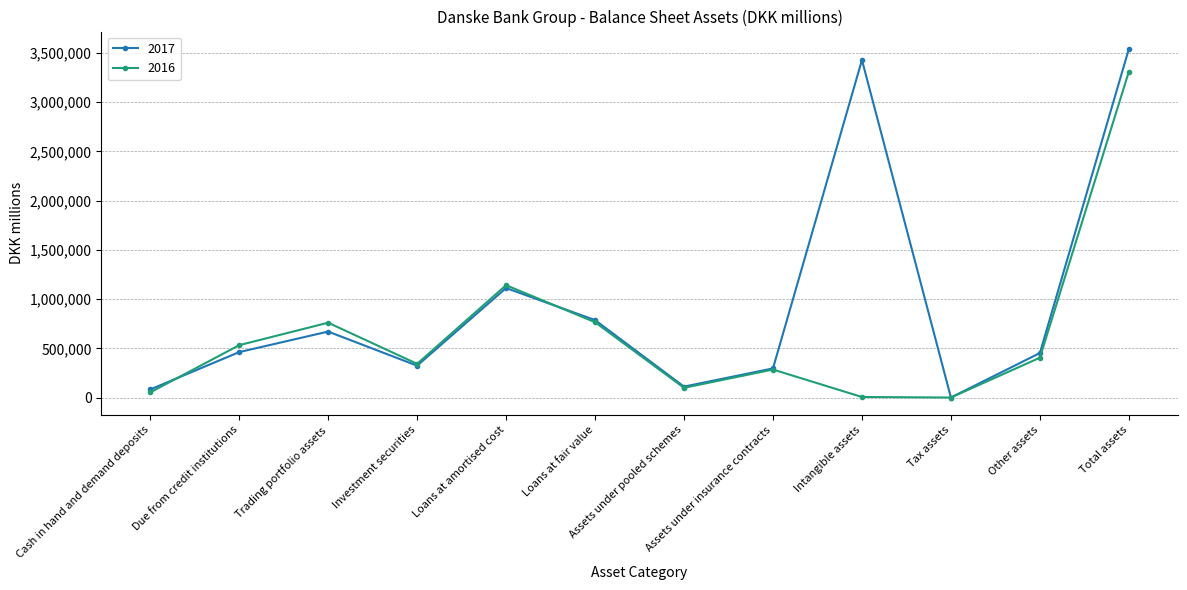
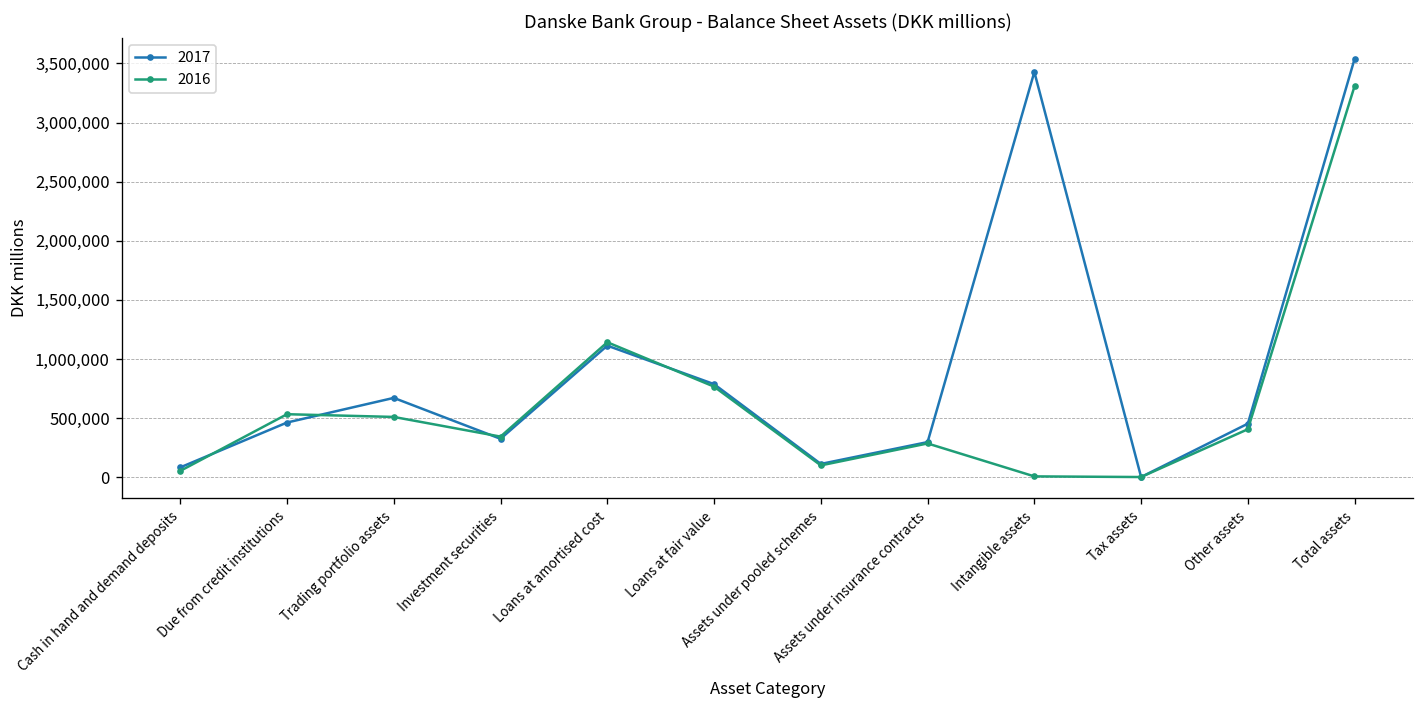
2016, Trading portfolio assets: 800,000 -> 500,000
